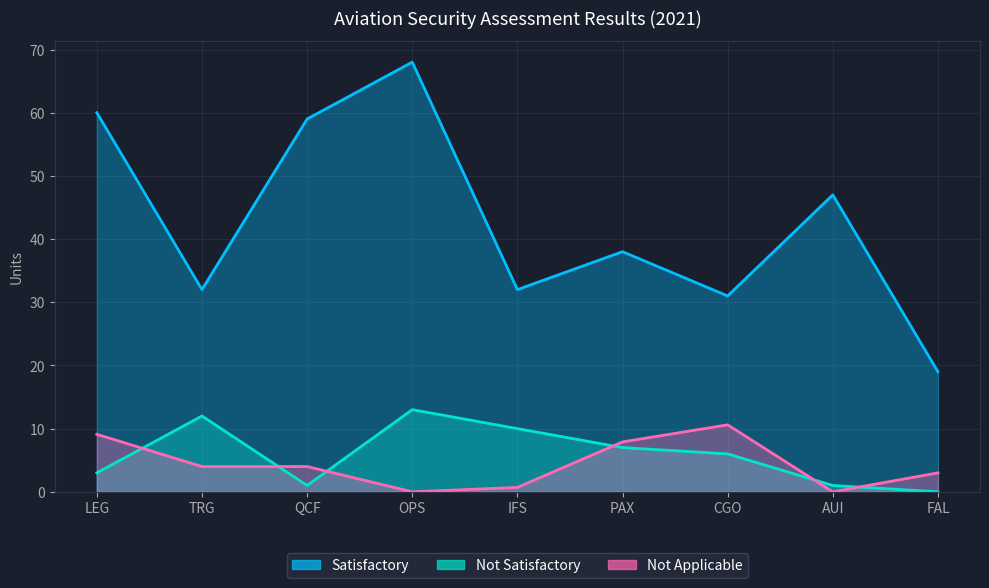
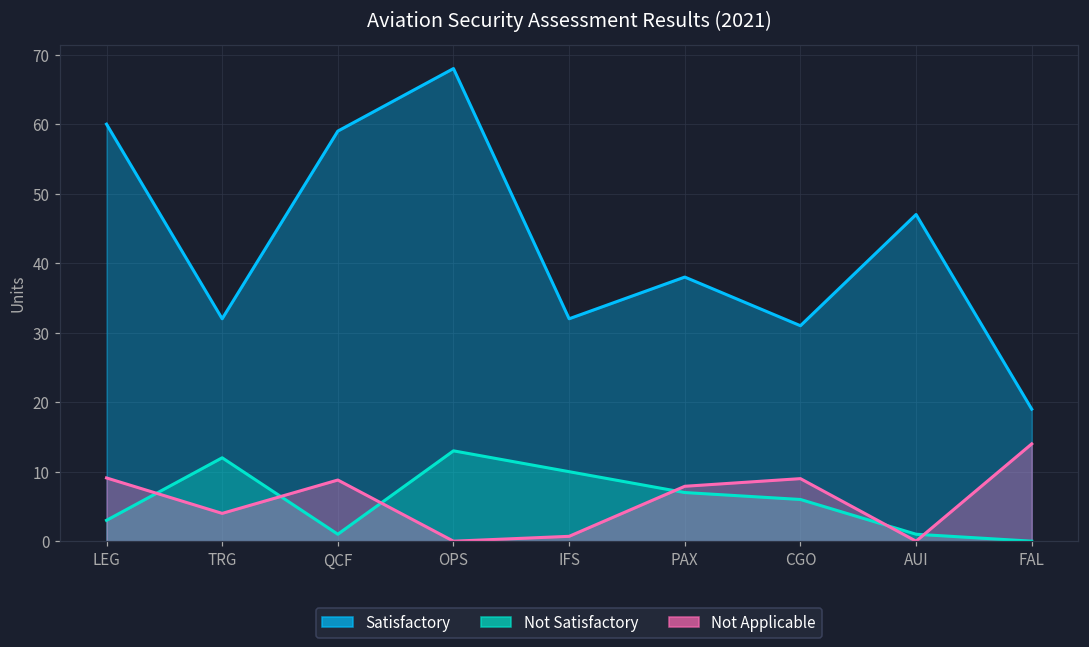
Not Applicable, QCF: 4 -> 9
Not Applicable, CGO: 11 -> 9
Not Applicable, FAL: 3 -> 14
